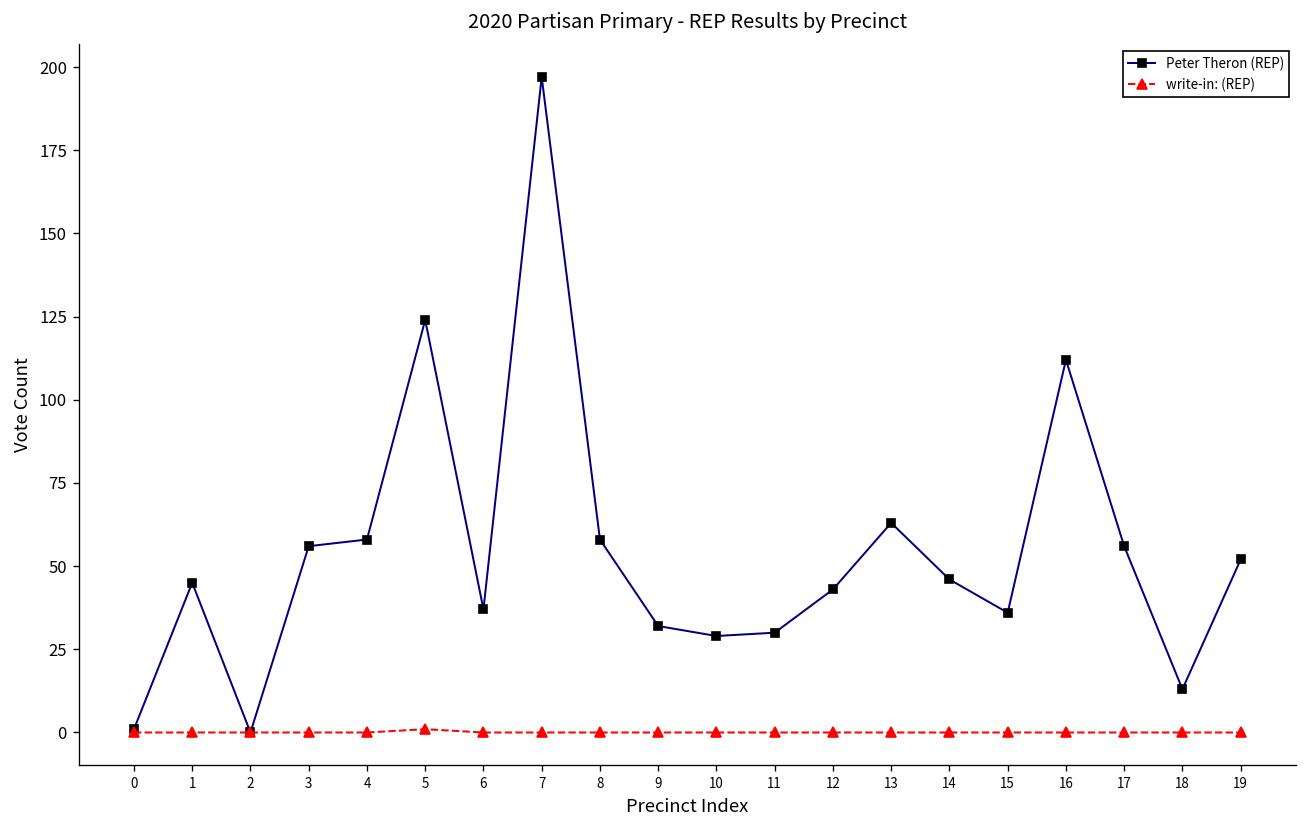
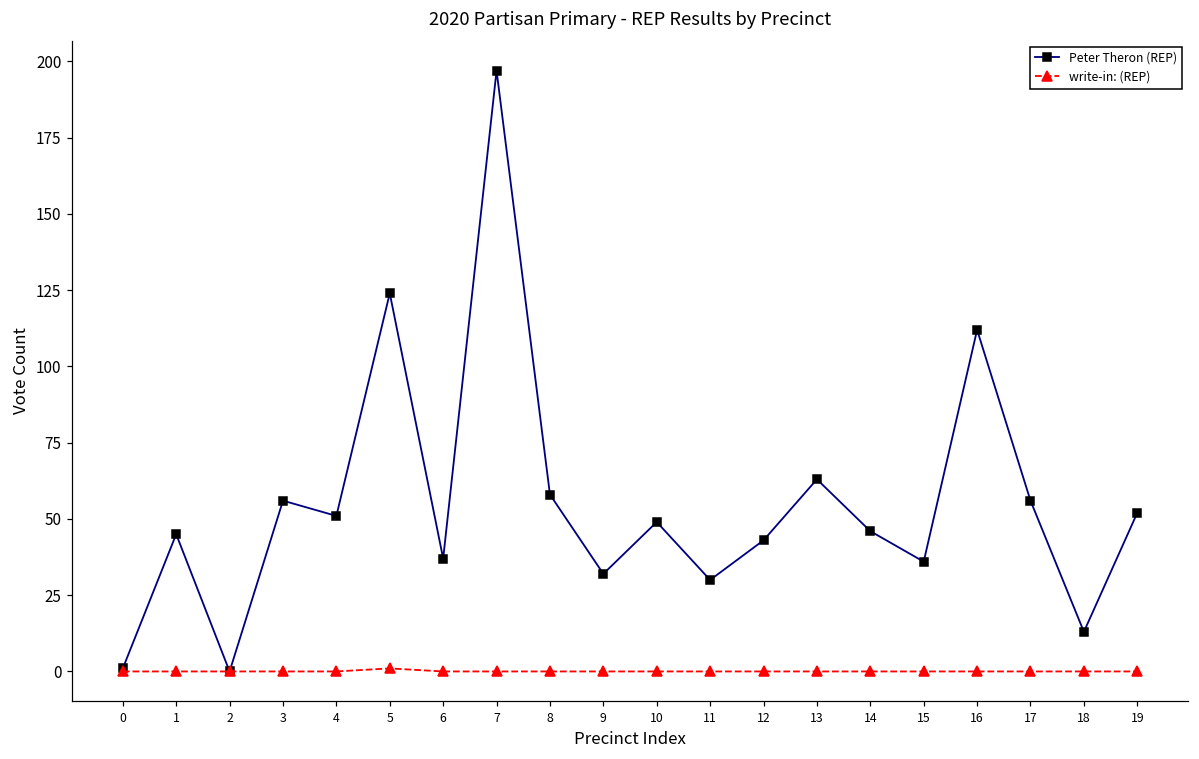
Peter Theron (REP), 4: 58 -> 51
Peter Theron (REP), 10: 29 -> 49
